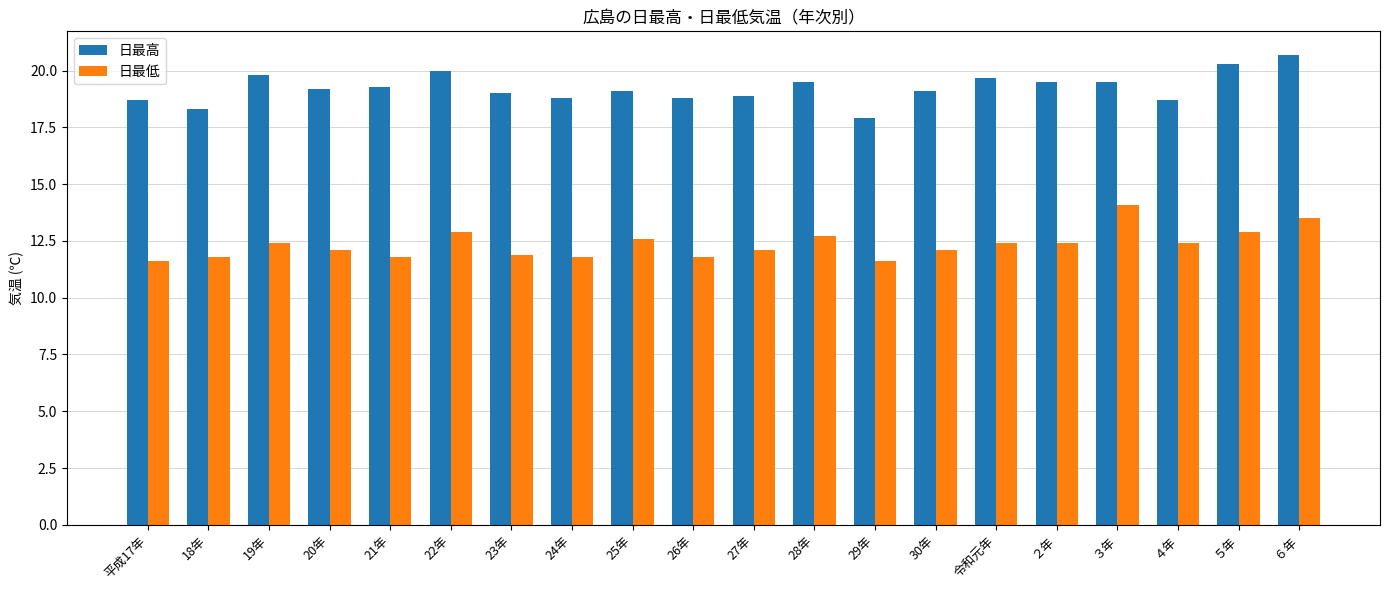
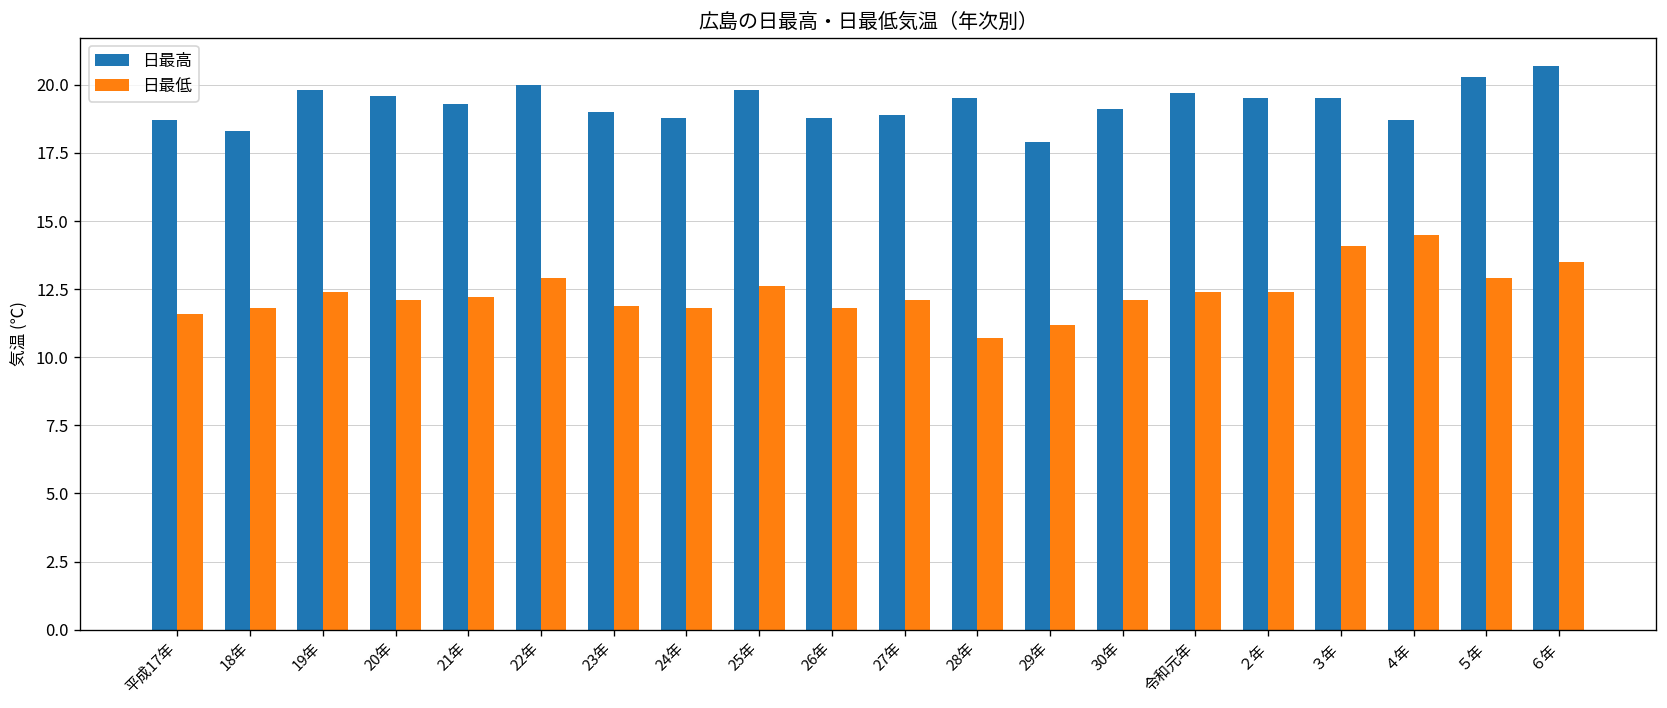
日最高, 20年: 19.2 -> 19.6
日最低, 21年: 11.8 -> 12.2
日最高, 25年: 19.1 -> 19.8
日最低, 28年: 12.7 -> 10.7
日最低, 29年: 11.6 -> 11.2
日最低, ４年: 12.4 -> 14.5
